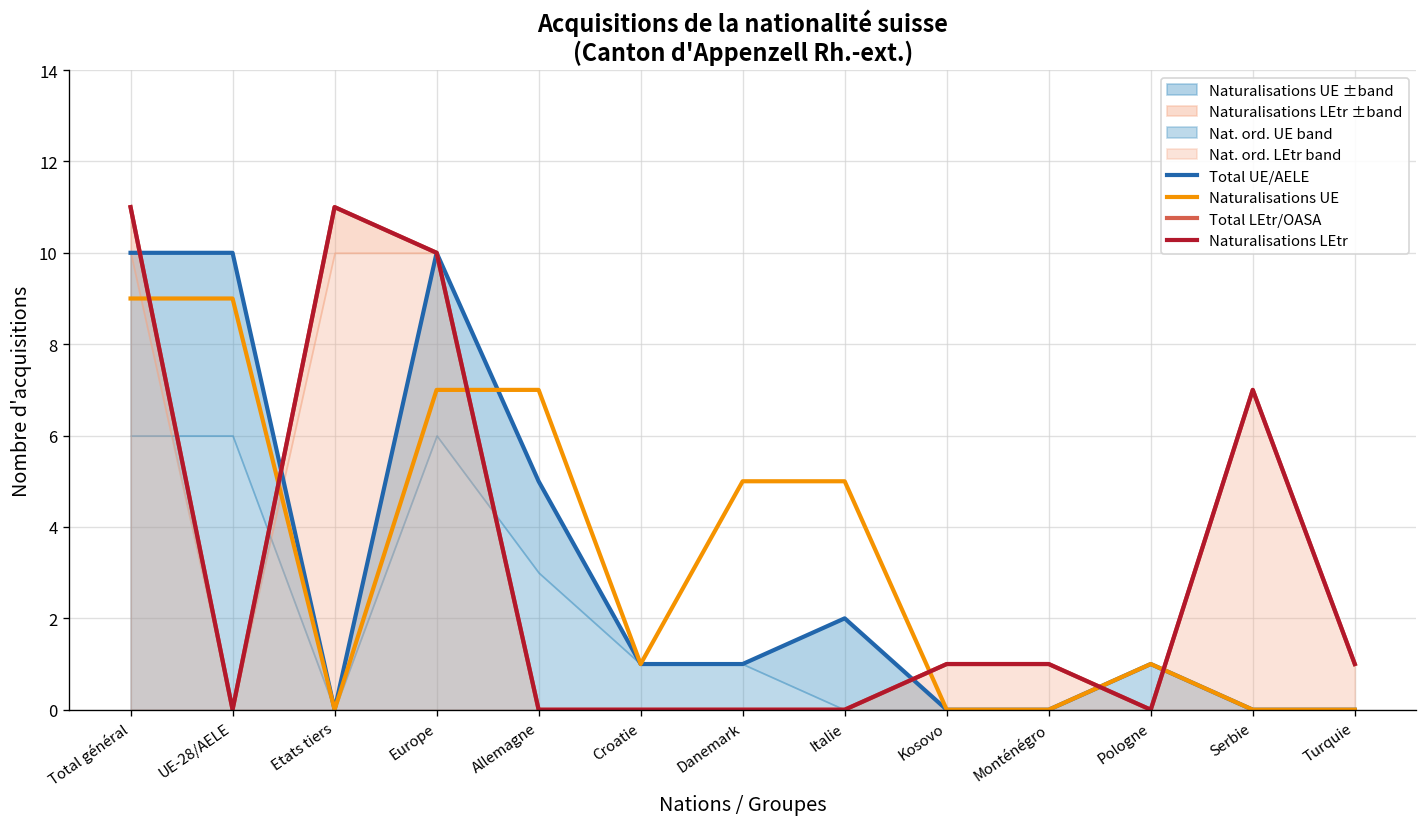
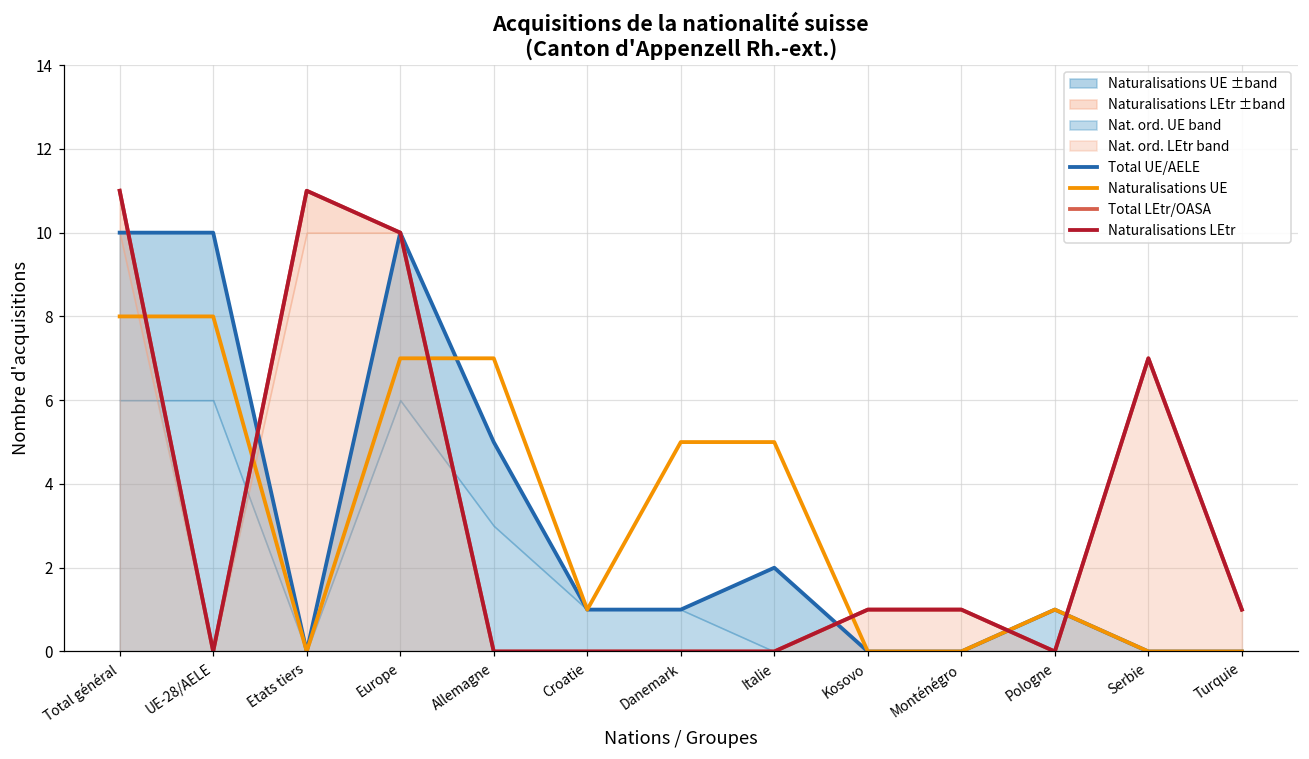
Naturalisations UE, Total général: 9 -> 8
Naturalisations UE, UE-28/AELE: 9 -> 8
